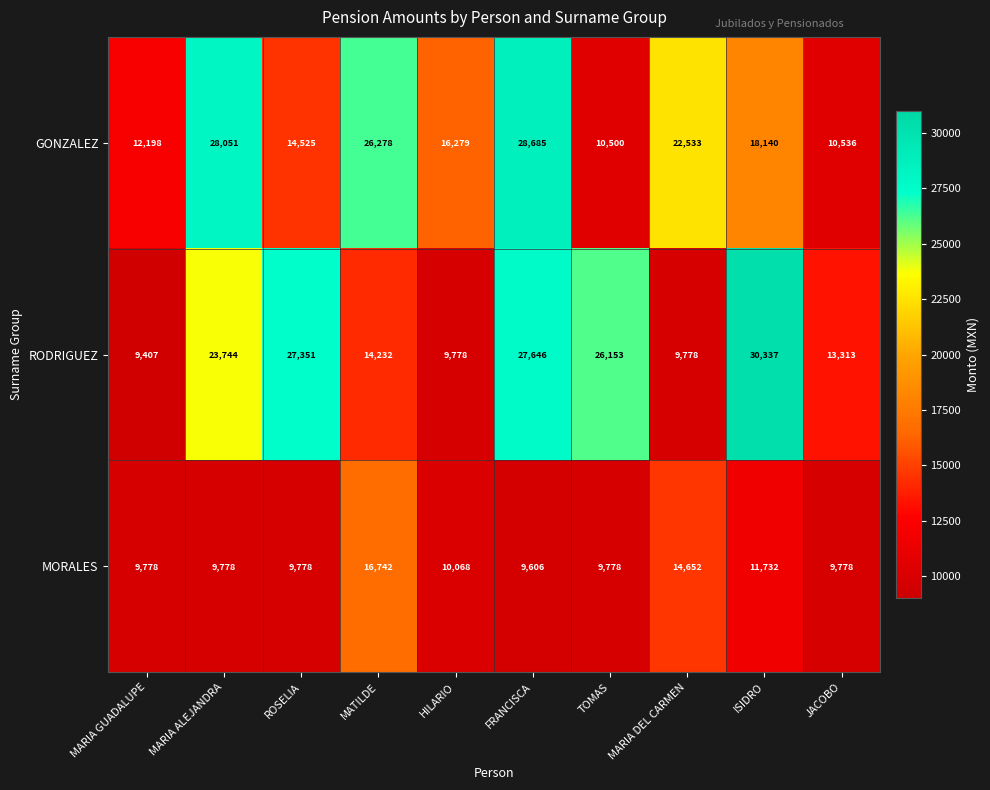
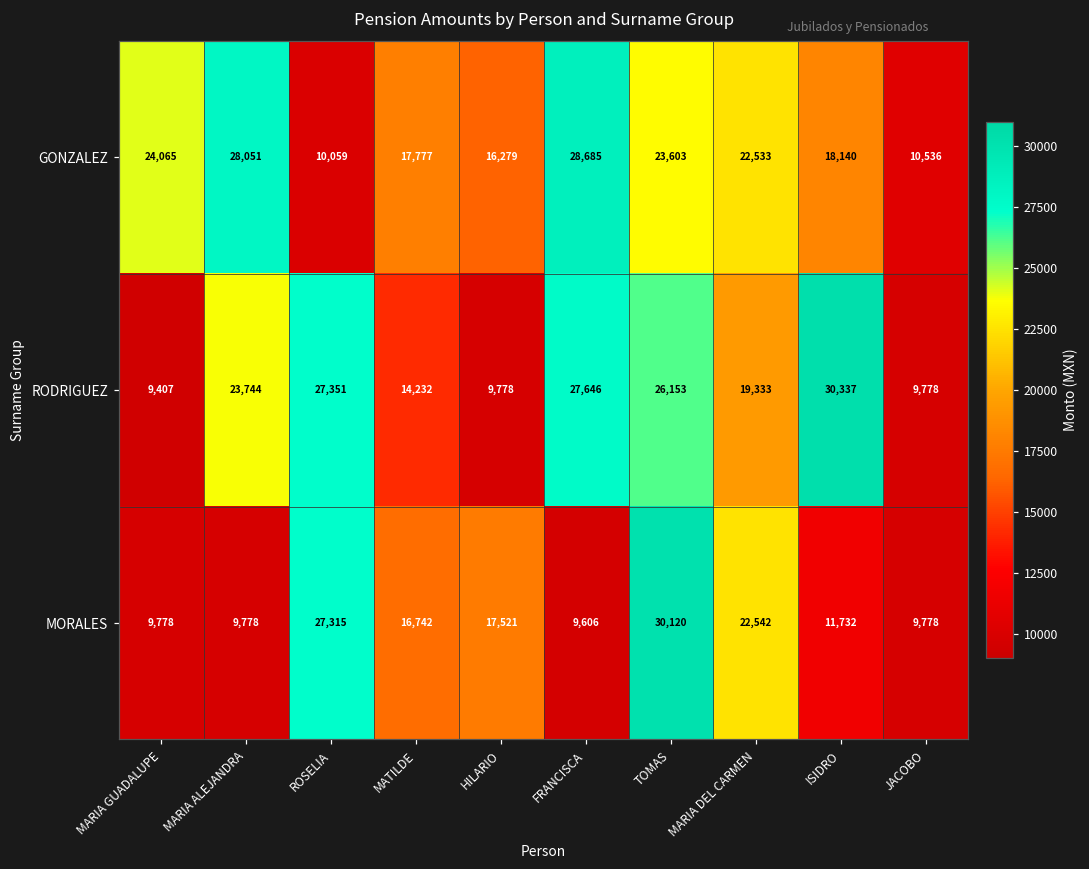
GONZALEZ, MARIA GUADALUPE: 12,198 -> 24,065
GONZALEZ, ROSELIA: 14,525 -> 10,059
GONZALEZ, MATILDE: 26,278 -> 17,777
GONZALEZ, TOMAS: 10,500 -> 23,603
RODRIGUEZ, MARIA DEL CARMEN: 9,778 -> 19,333
RODRIGUEZ, JACOBO: 13,313 -> 9,778
MORALES, ROSELIA: 9,778 -> 27,315
MORALES, HILARIO: 10,068 -> 17,521
MORALES, TOMAS: 9,778 -> 30,120
MORALES, MARIA DEL CARMEN: 14,652 -> 22,542
